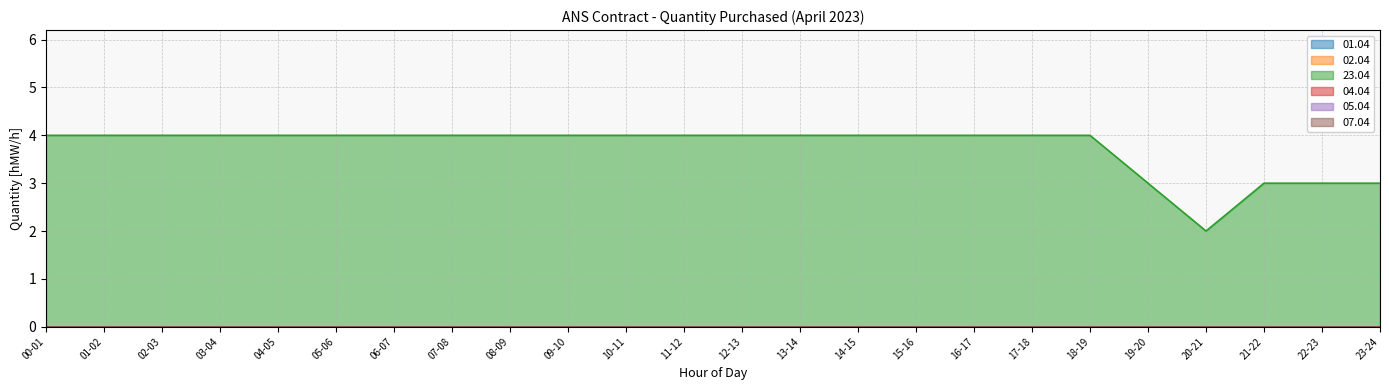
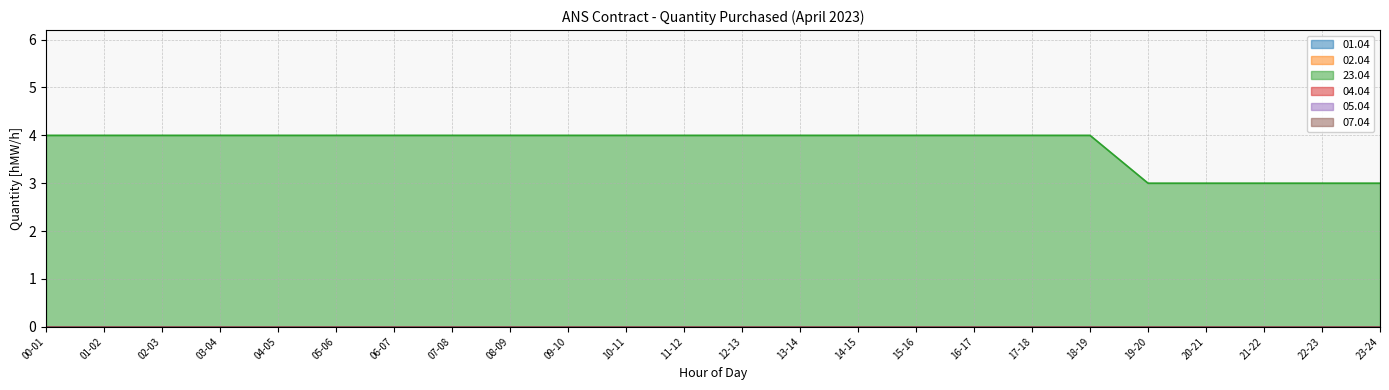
23.04, 20-21: 2 -> 3
